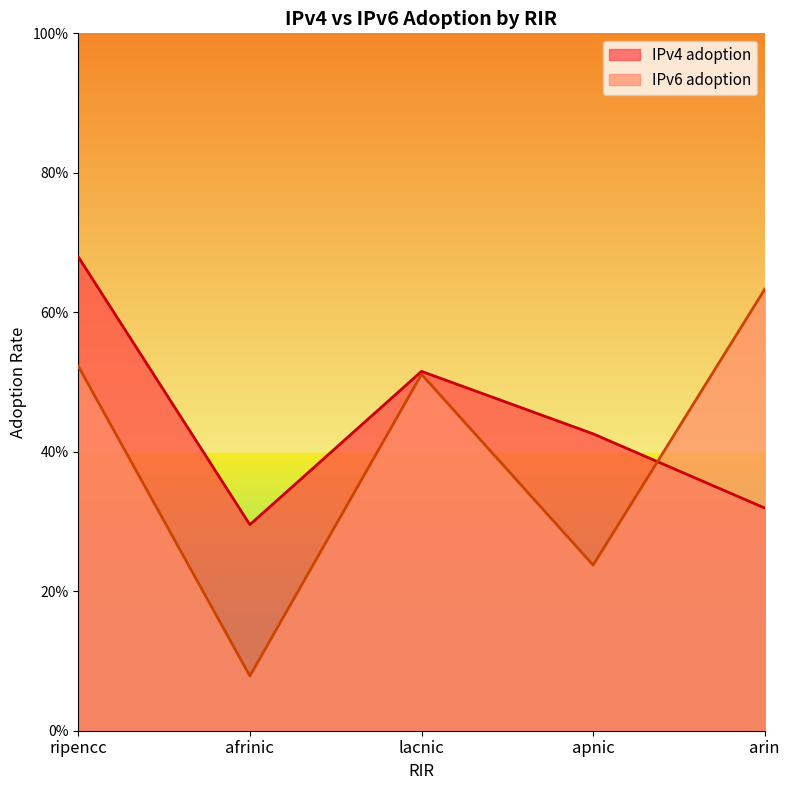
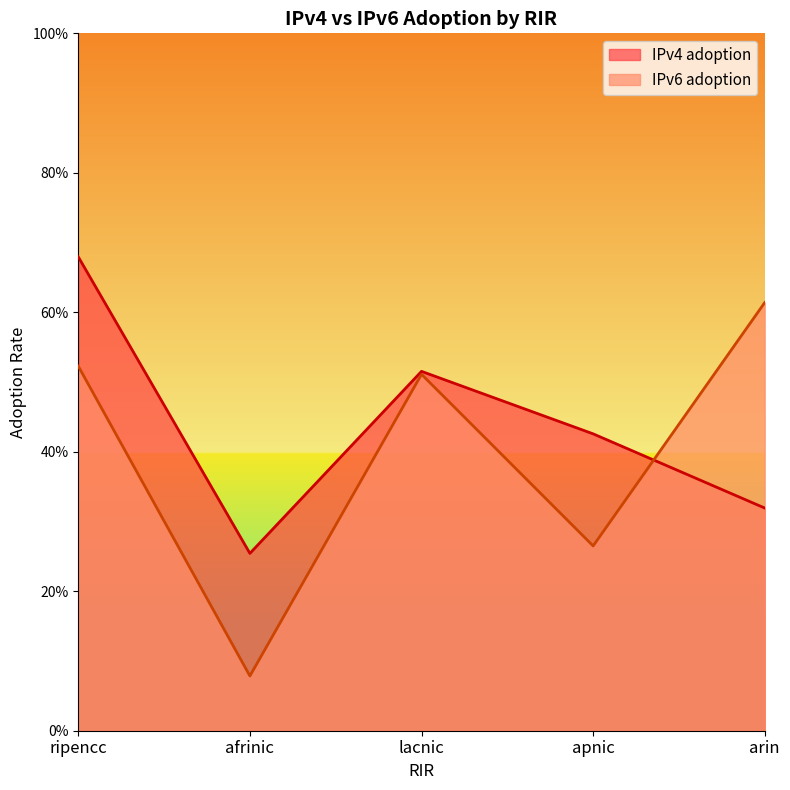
IPv4 adoption, afrinic: 30% -> 25%
IPv6 adoption, apnic: 24% -> 27%
IPv6 adoption, arin: 63% -> 61%
